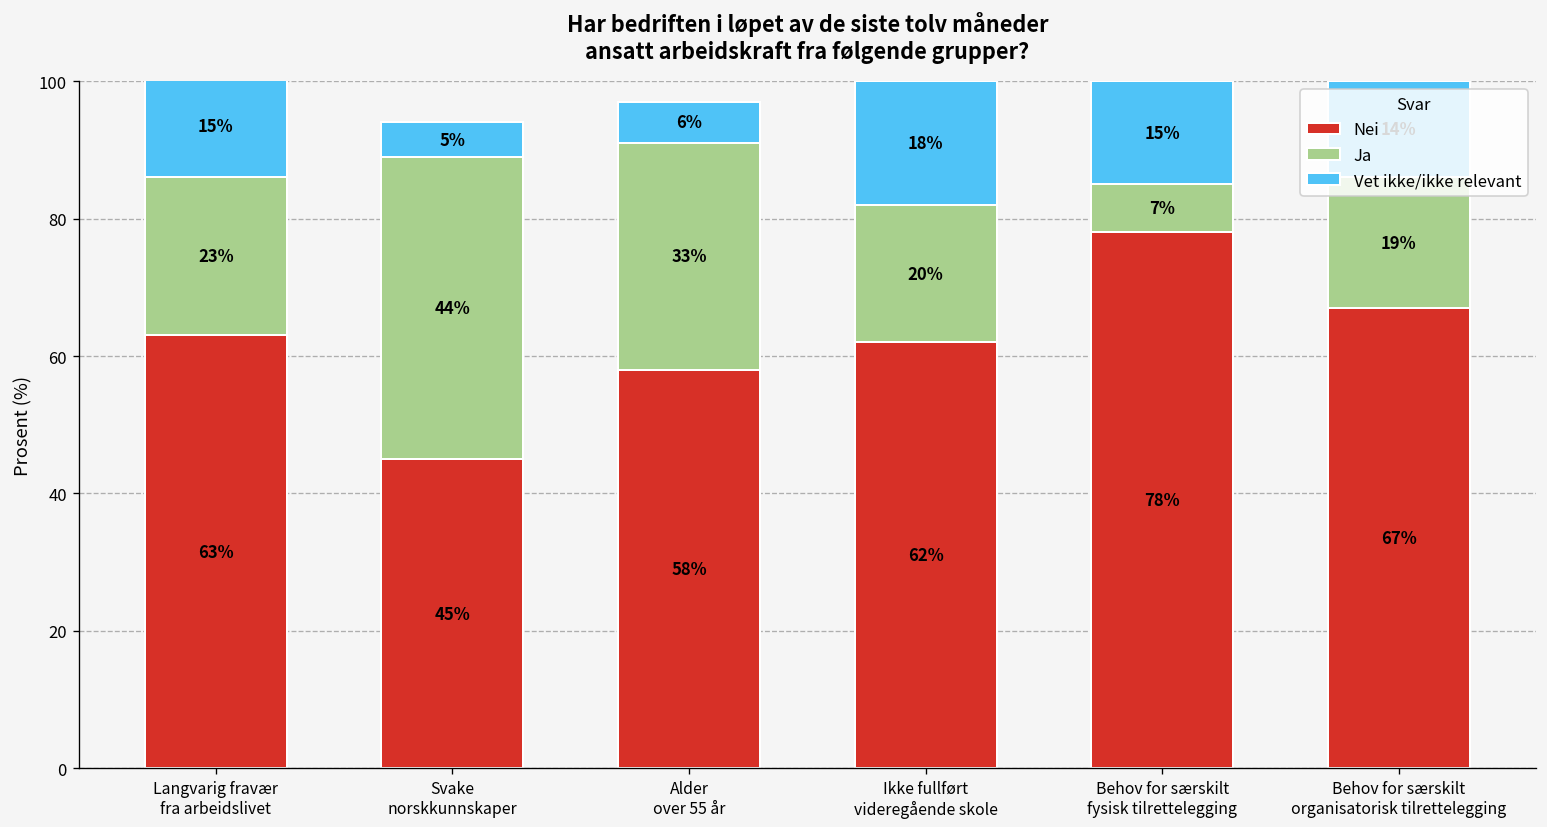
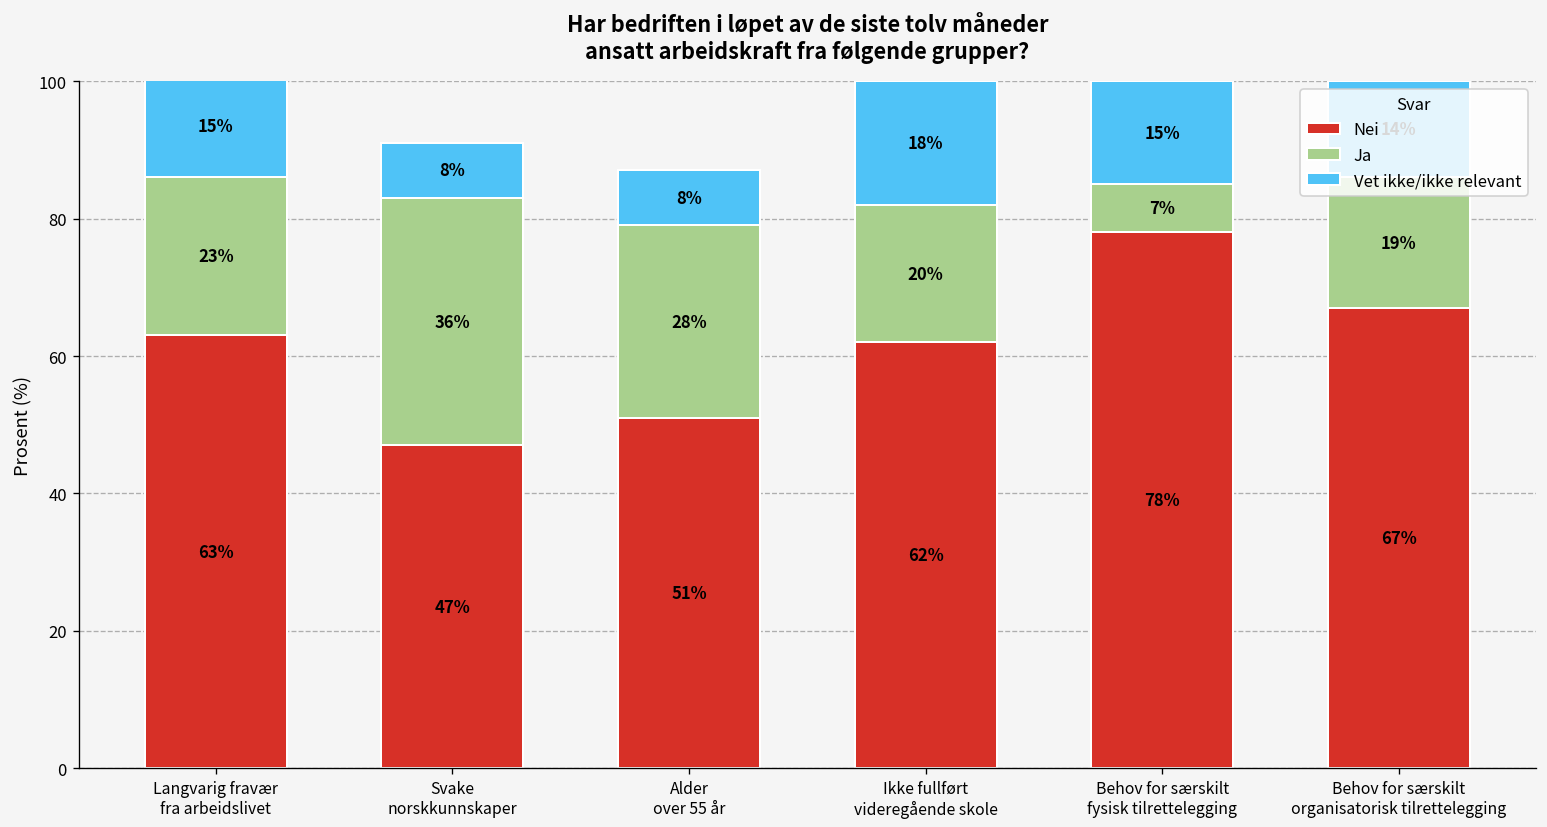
Nei, Svake norskkunnskaper: 45% -> 47%
Ja, Svake norskkunnskaper: 44% -> 36%
Vet ikke/ikke relevant, Svake norskkunnskaper: 5% -> 8%
Nei, Alder over 55 år: 58% -> 51%
Ja, Alder over 55 år: 33% -> 28%
Vet ikke/ikke relevant, Alder over 55 år: 6% -> 8%
